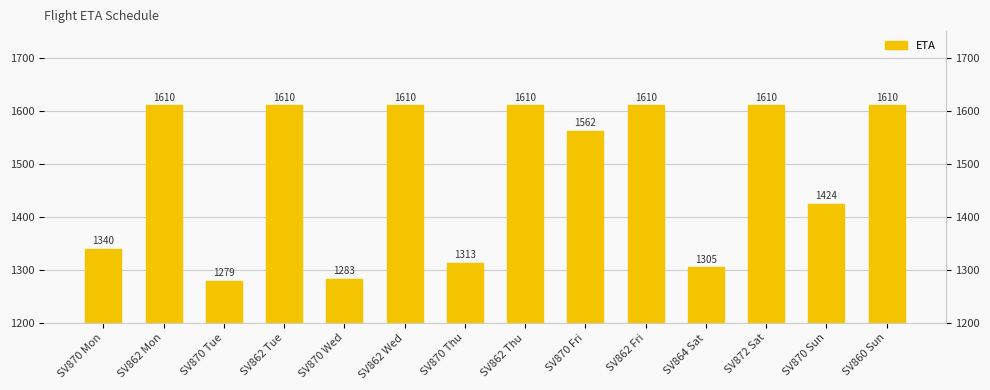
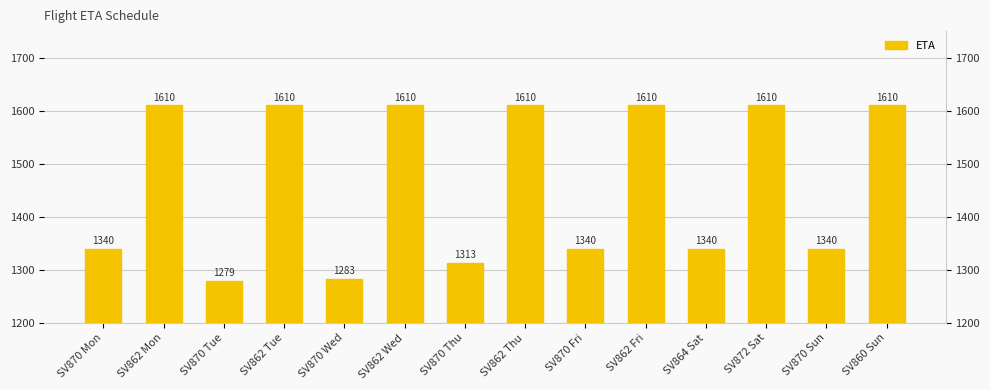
SV870 Fri: 1562 -> 1340
SV864 Sat: 1305 -> 1340
SV870 Sun: 1424 -> 1340
